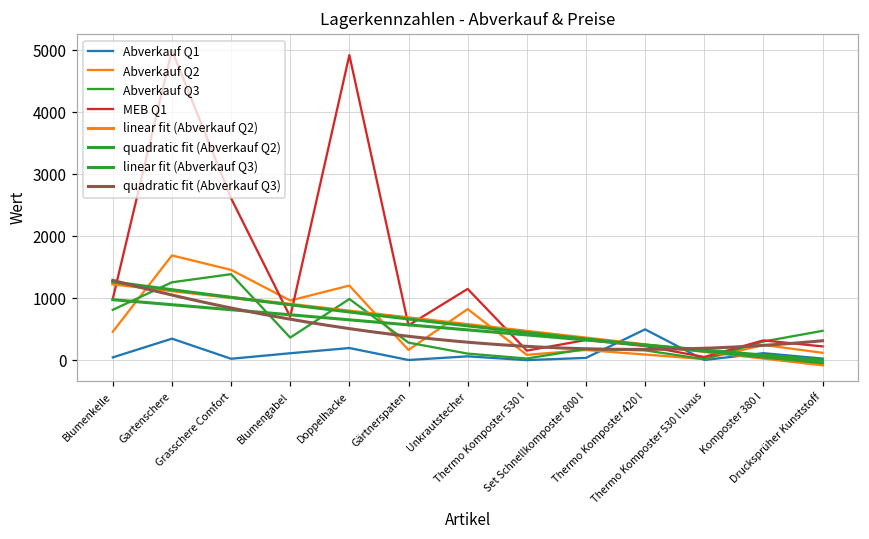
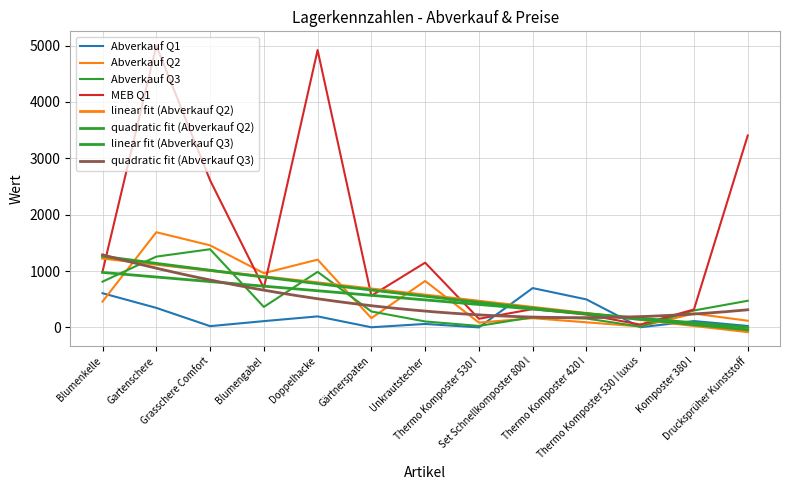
Abverkauf Q1, Blumenkelle: 0 -> 600
Abverkauf Q1, Set Schnellkomposter 800 l: 0 -> 700
MEB Q1, Drucksprüher Kunststoff: 200 -> 3400
